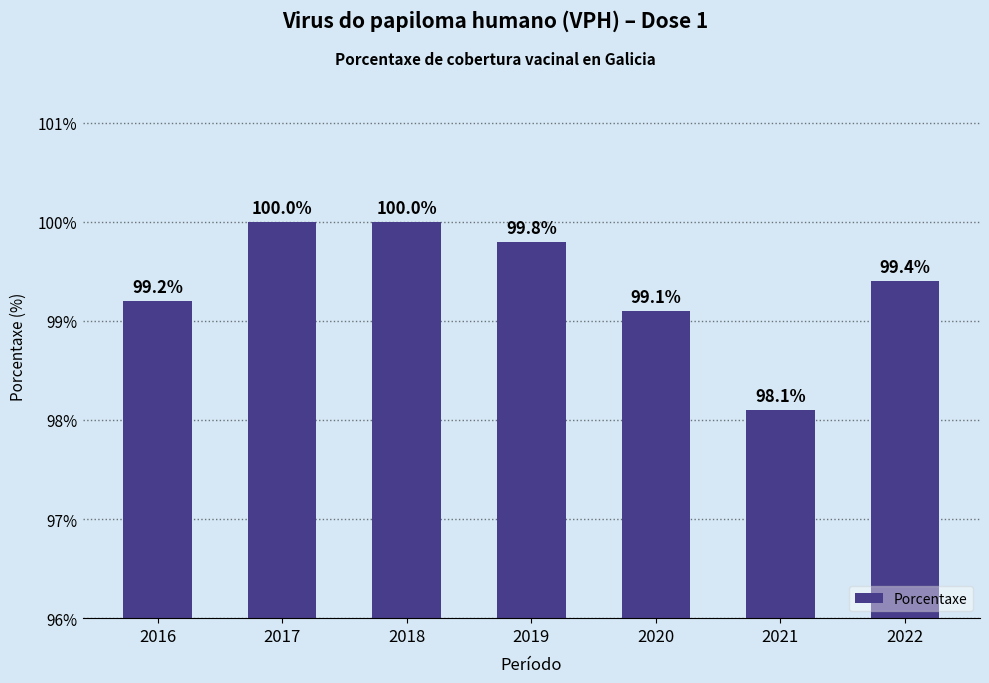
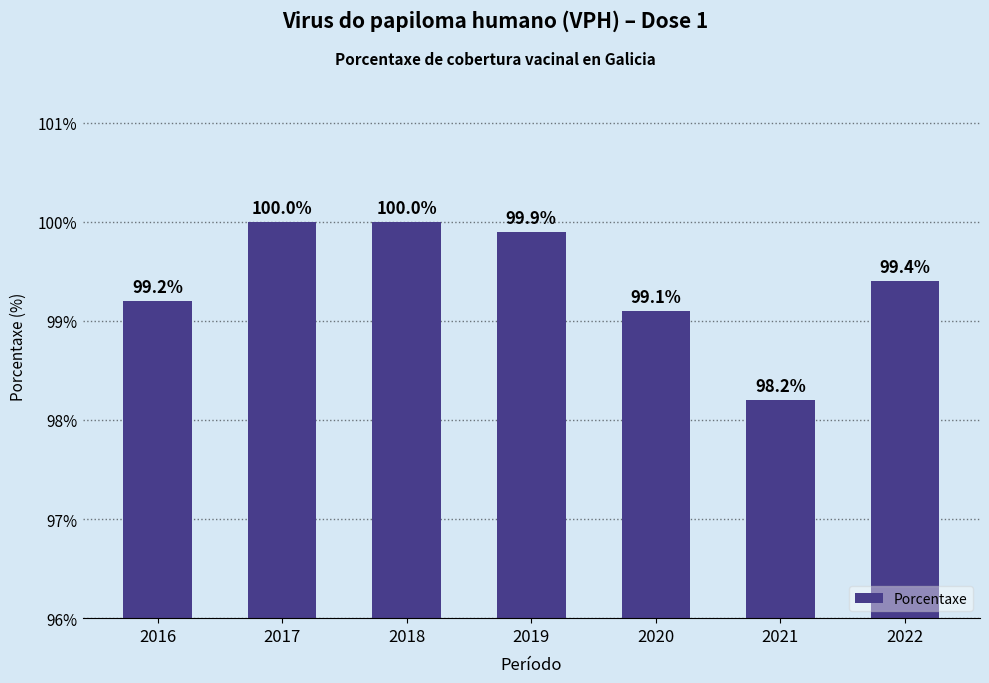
2019: 99.8% -> 99.9%
2021: 98.1% -> 98.2%
